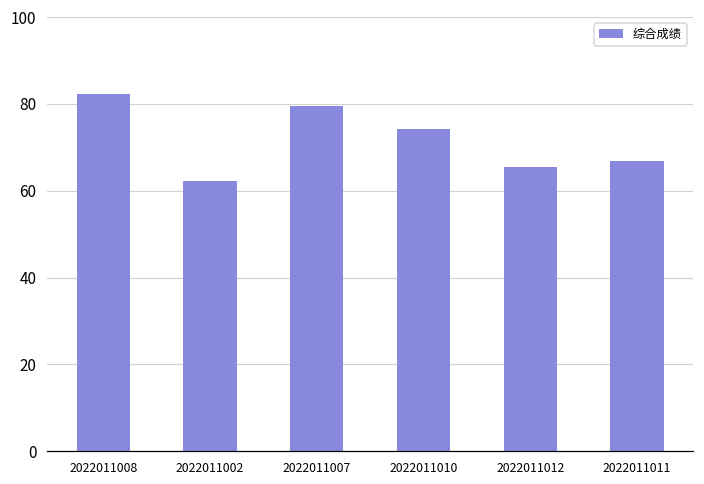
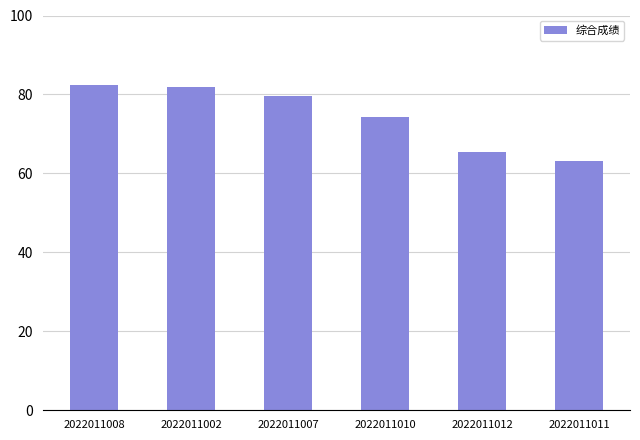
2022011002: 62 -> 82
2022011011: 67 -> 63
